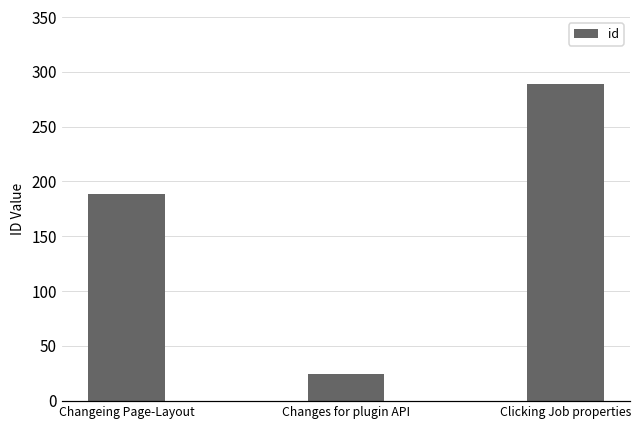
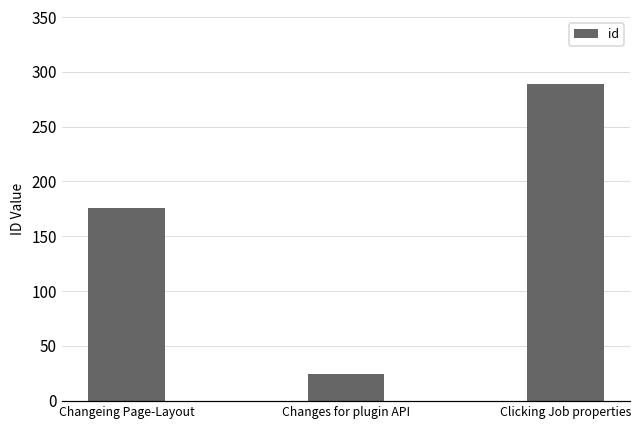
Changeing Page-Layout: 190 -> 180
